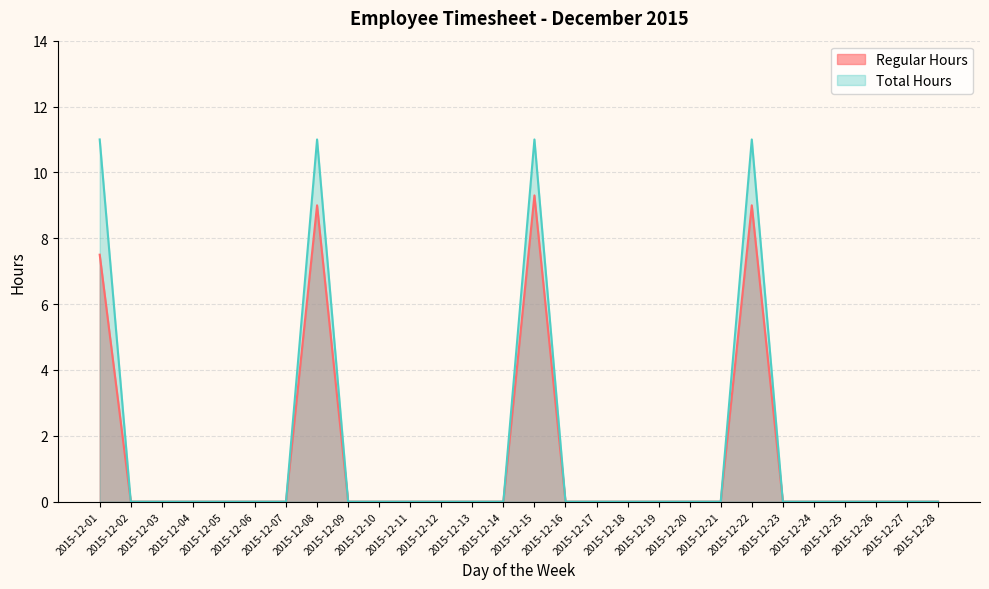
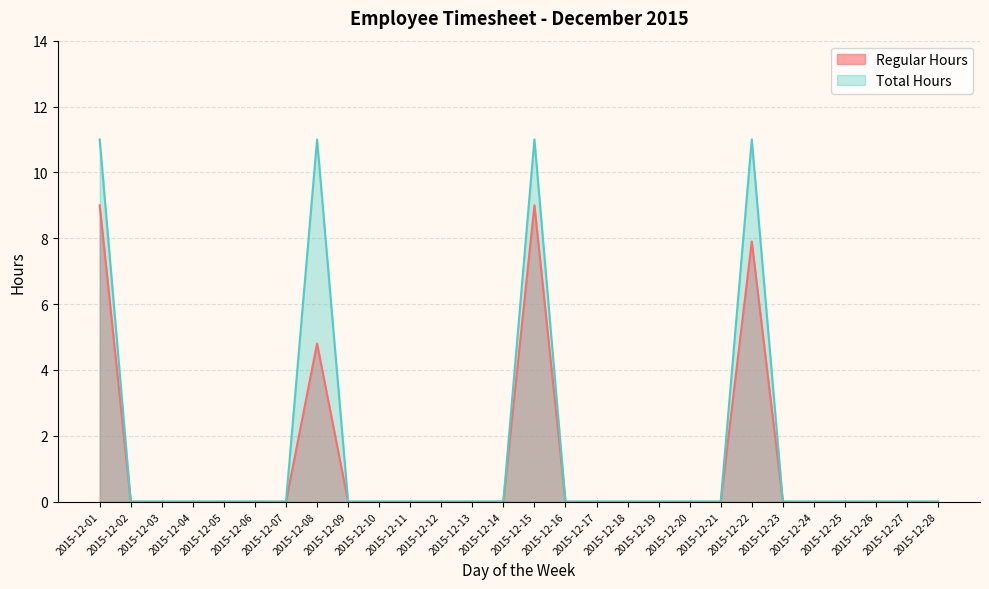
Regular Hours, 2015-12-01: 7.5 -> 9.0
Regular Hours, 2015-12-08: 9.0 -> 4.8
Regular Hours, 2015-12-15: 9.3 -> 9.0
Regular Hours, 2015-12-22: 9.0 -> 7.9
